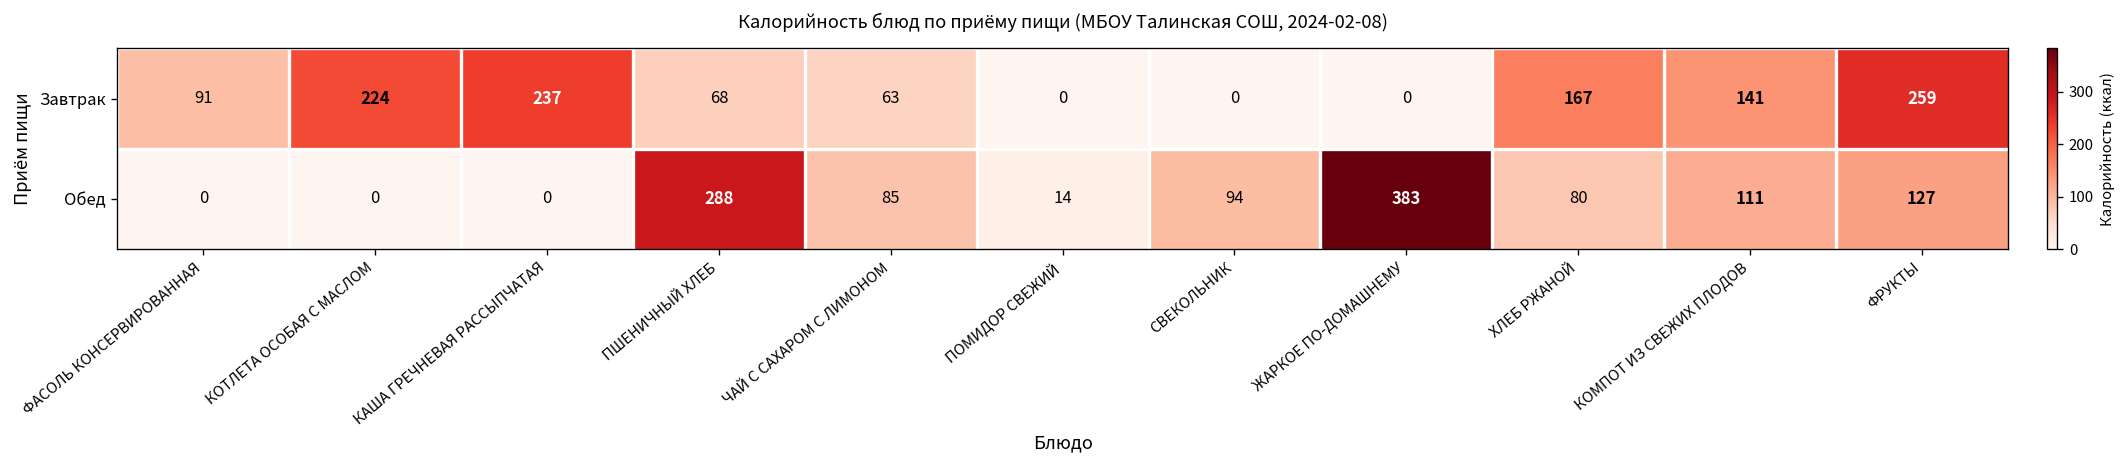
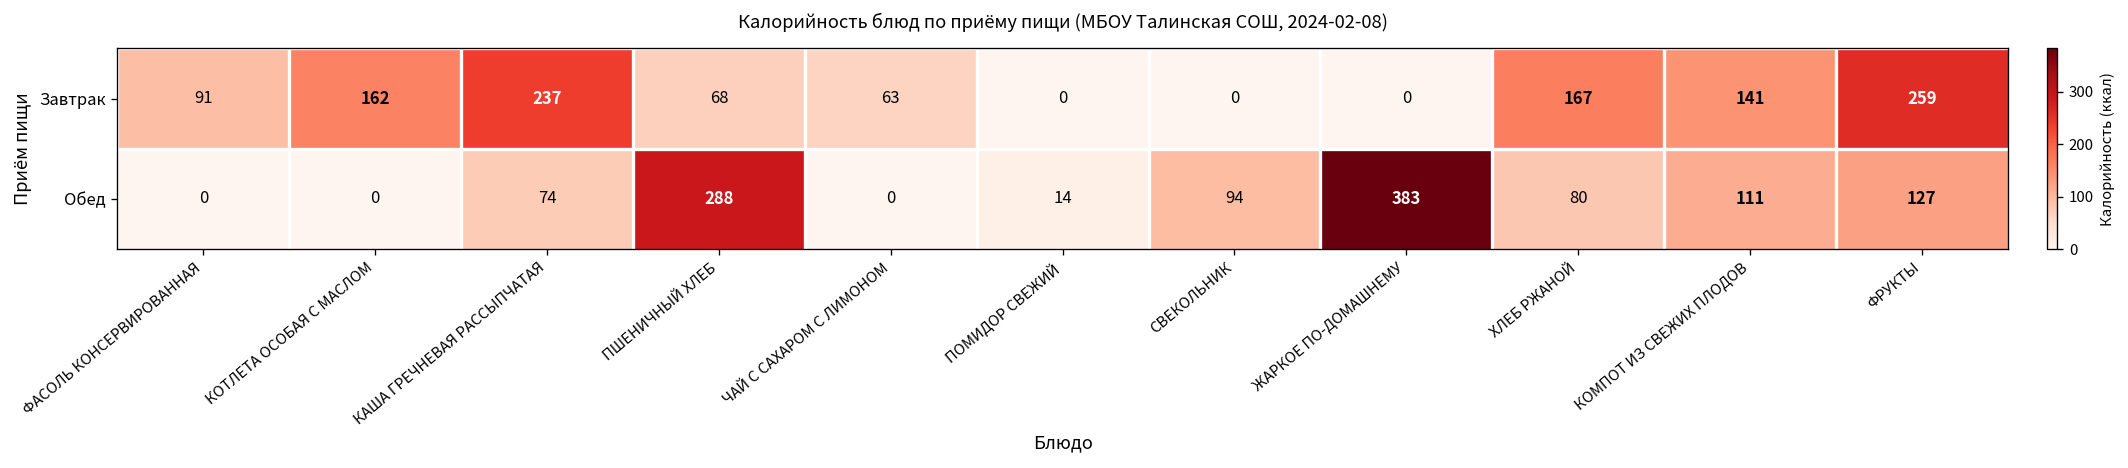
Завтрак, КОТЛЕТА ОСОБАЯ С МАСЛОМ: 224 -> 162
Обед, КАША ГРЕЧНЕВАЯ РАССЫПЧАТАЯ: 0 -> 74
Обед, ЧАЙ С САХАРОМ С ЛИМОНОМ: 85 -> 0
